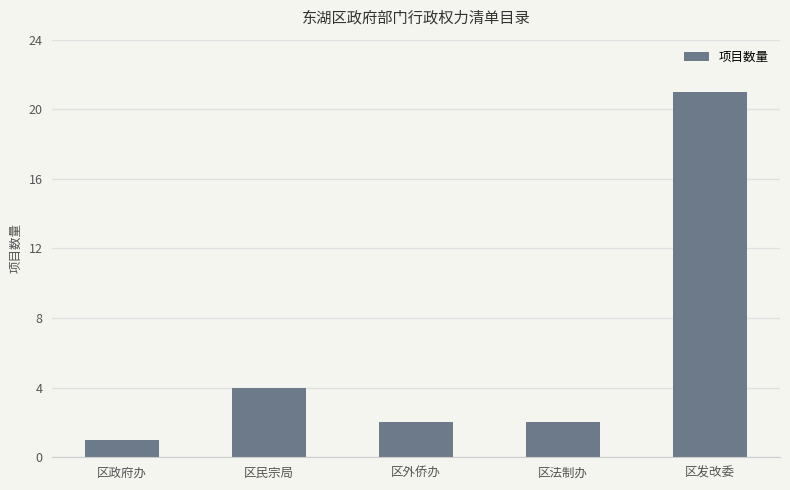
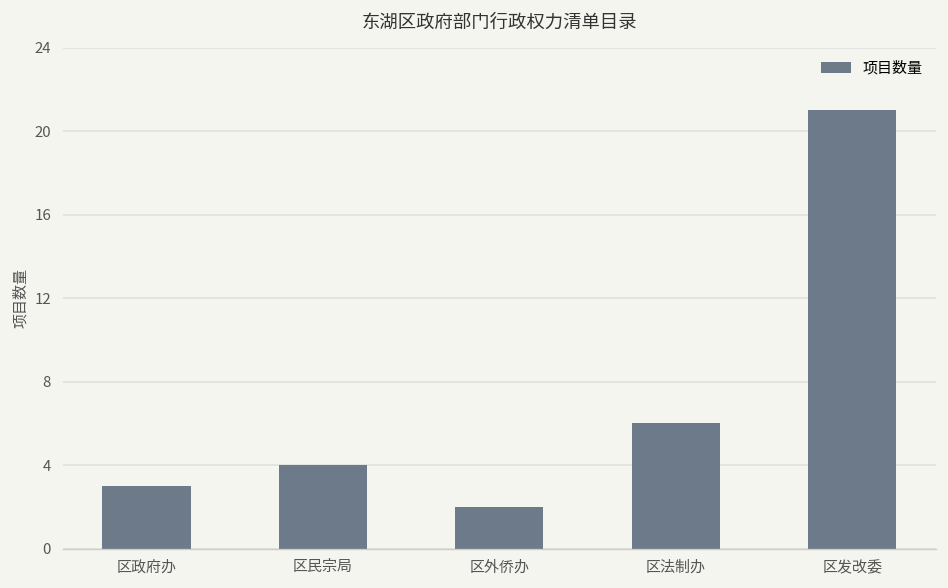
区政府办: 1 -> 3
区法制办: 2 -> 6
